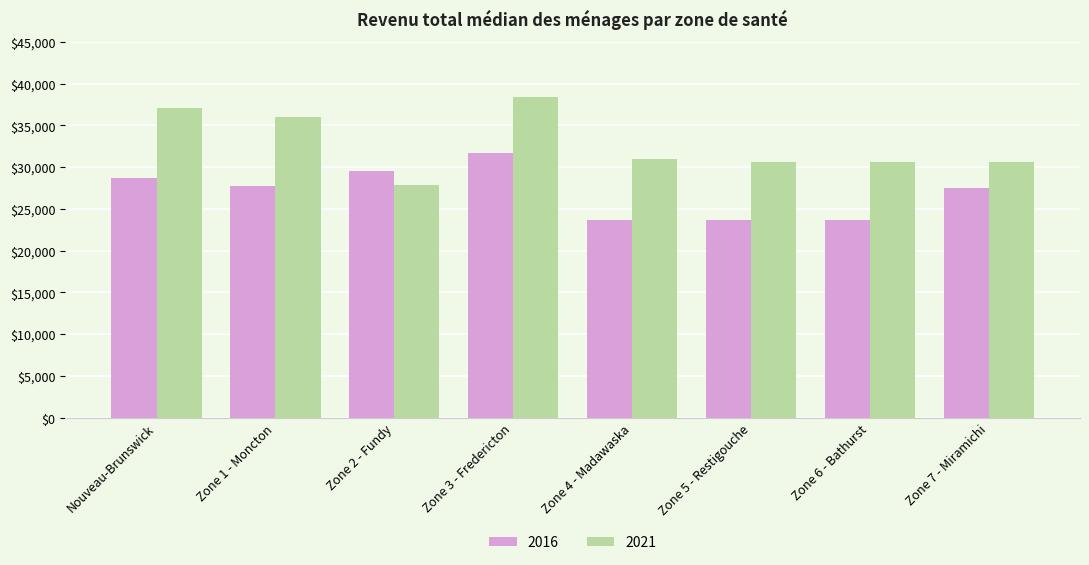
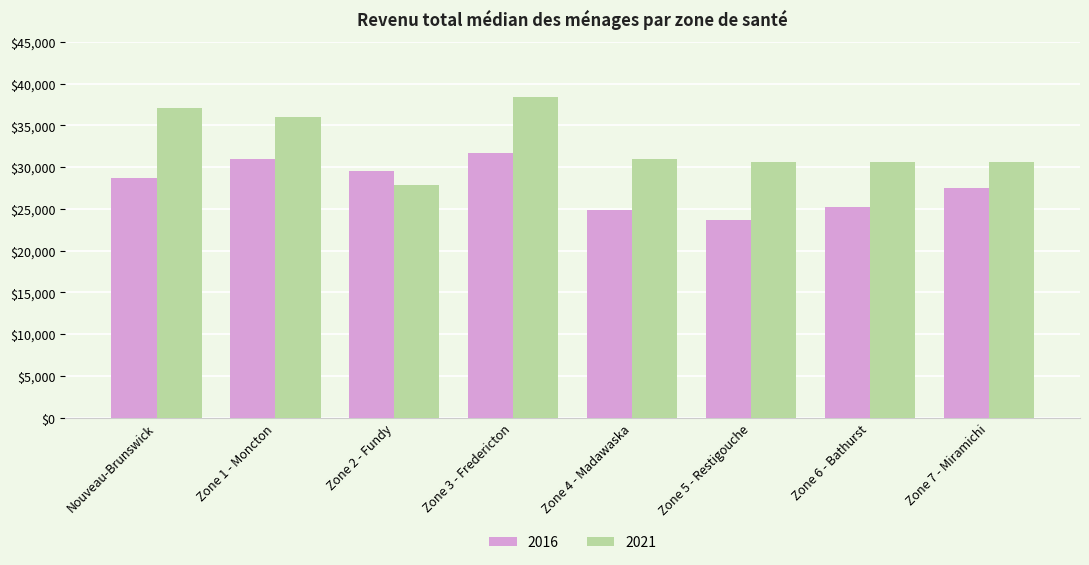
2016, Zone 1 - Moncton: $28,000 -> $31,000
2016, Zone 4 - Madawaska: $24,000 -> $25,000
2016, Zone 6 - Bathurst: $24,000 -> $25,000
